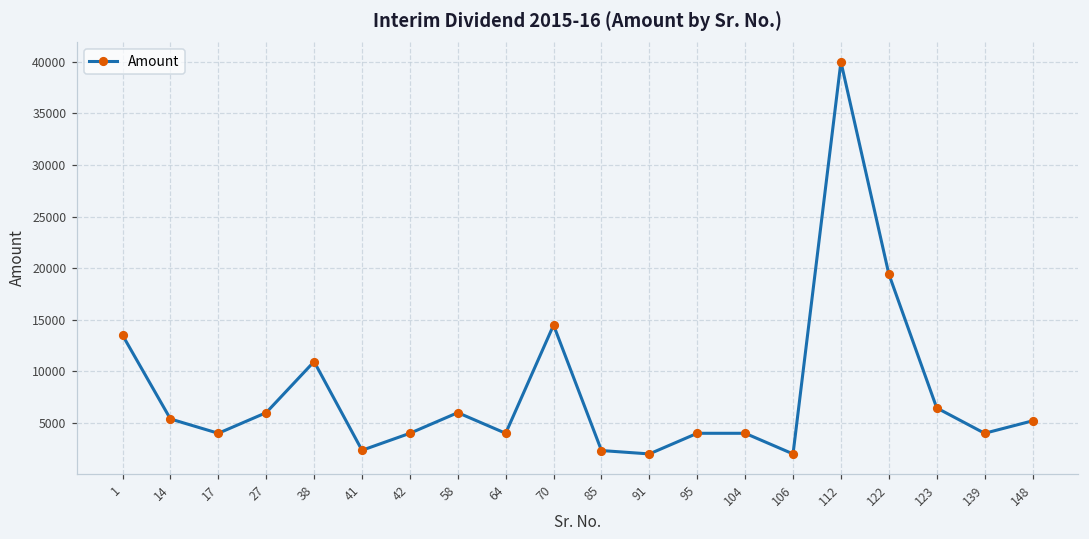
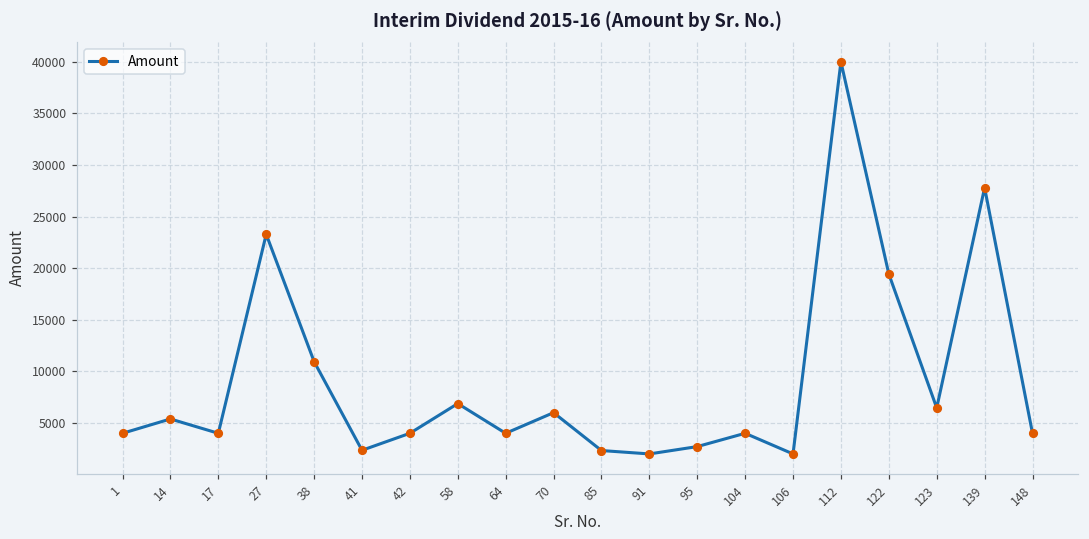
1: 14000 -> 4000
27: 6000 -> 23000
58: 6000 -> 7000
70: 14000 -> 6000
95: 4000 -> 3000
139: 4000 -> 28000
148: 5000 -> 4000
